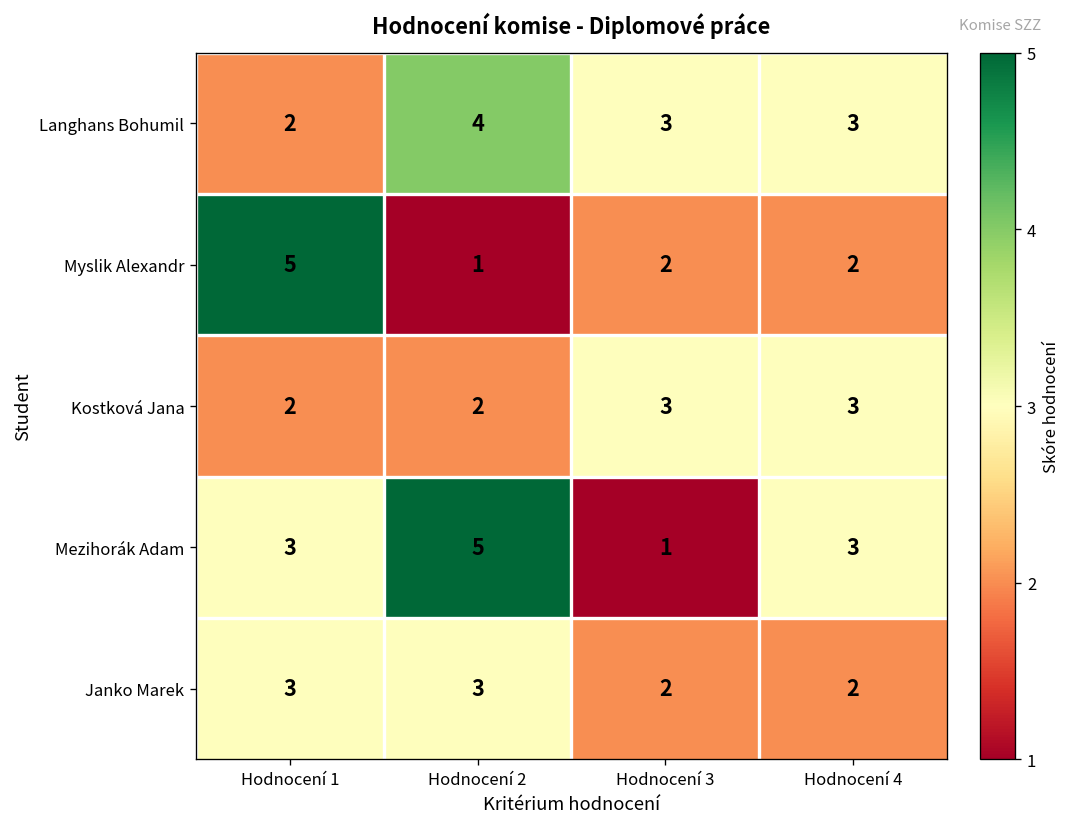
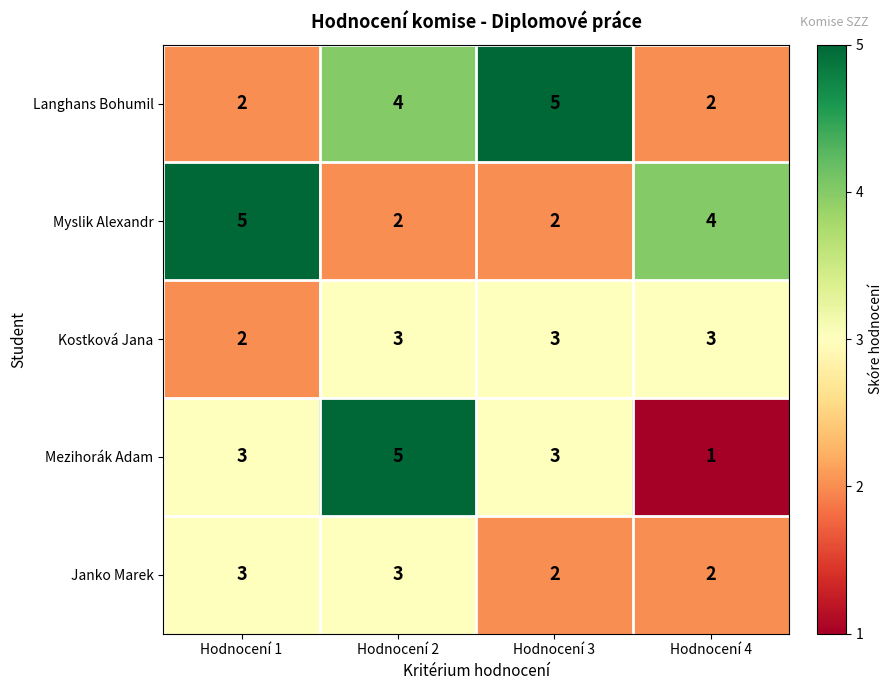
Langhans Bohumil, Hodnocení 3: 3 -> 5
Langhans Bohumil, Hodnocení 4: 3 -> 2
Myslik Alexandr, Hodnocení 2: 1 -> 2
Myslik Alexandr, Hodnocení 4: 2 -> 4
Kostková Jana, Hodnocení 2: 2 -> 3
Mezihorák Adam, Hodnocení 3: 1 -> 3
Mezihorák Adam, Hodnocení 4: 3 -> 1
